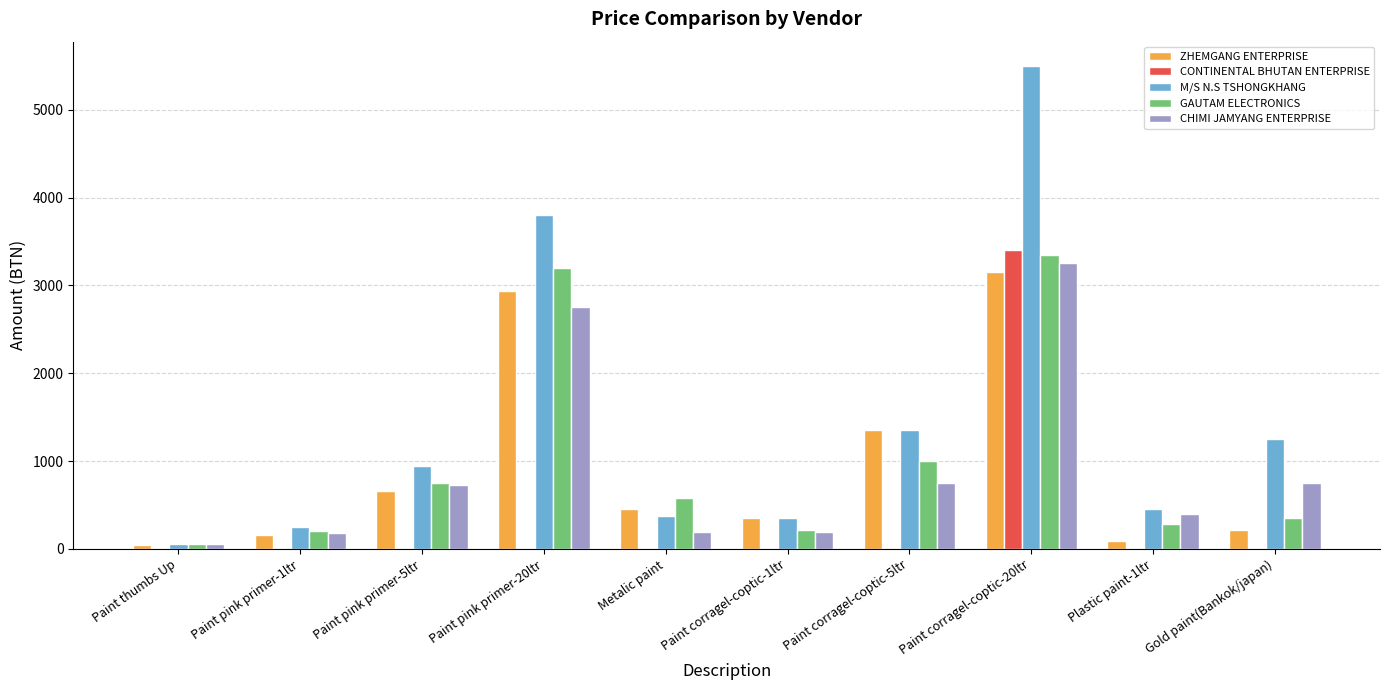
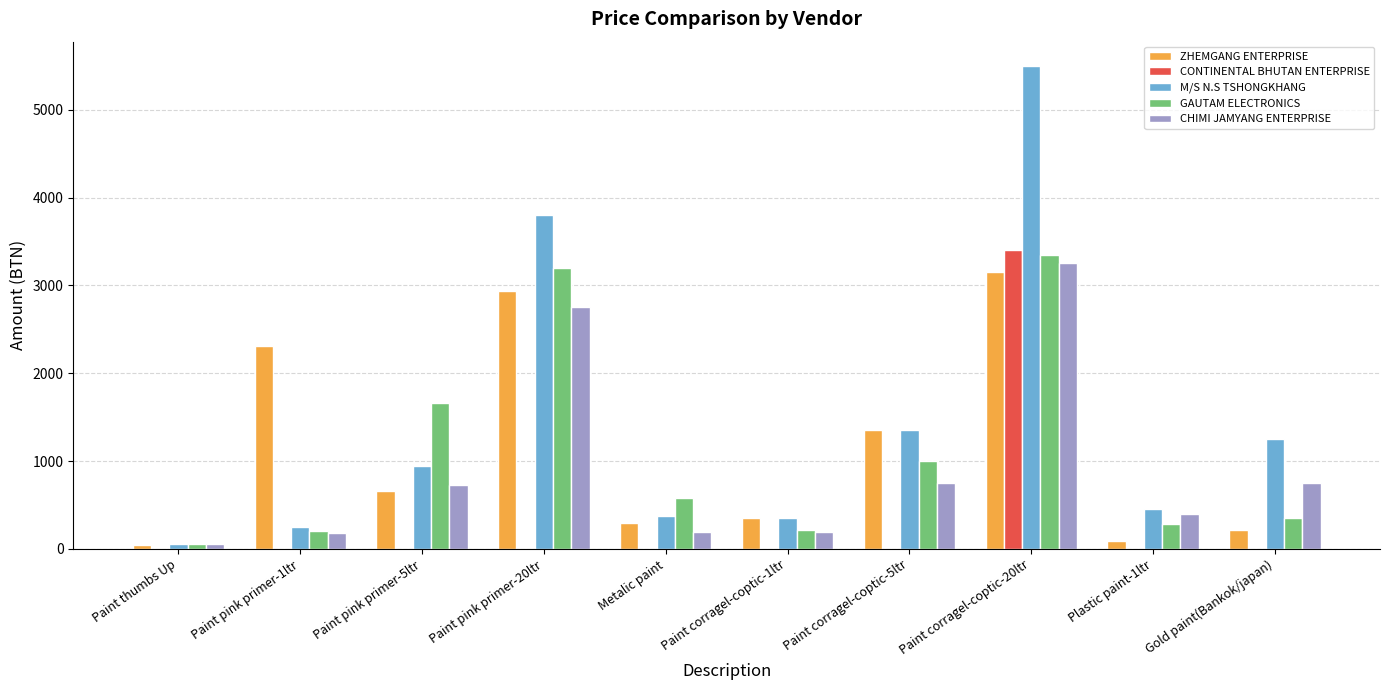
ZHEMGANG ENTERPRISE, Paint pink primer-1ltr: 200 -> 2300
GAUTAM ELECTRONICS, Paint pink primer-5ltr: 800 -> 1700
ZHEMGANG ENTERPRISE, Metalic paint: 500 -> 300
